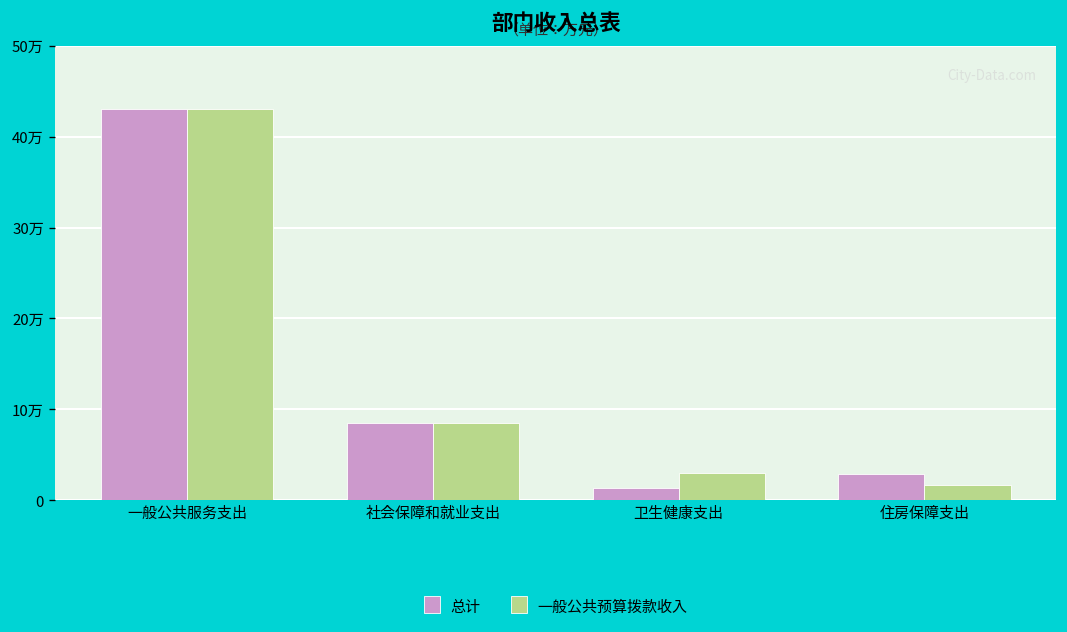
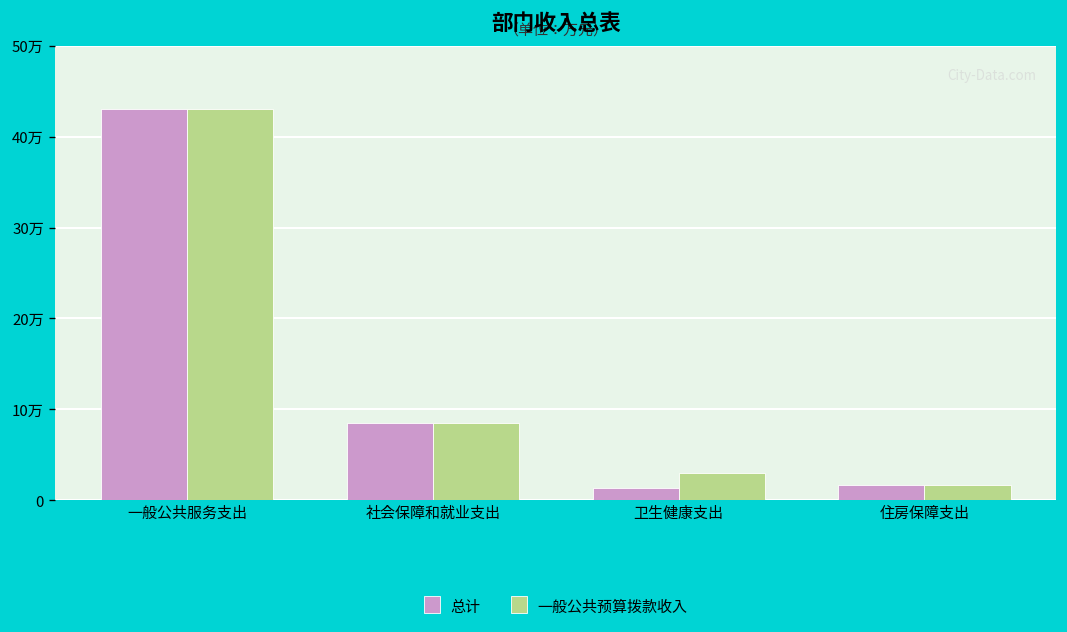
总计, 住房保障支出: 3万 -> 2万
